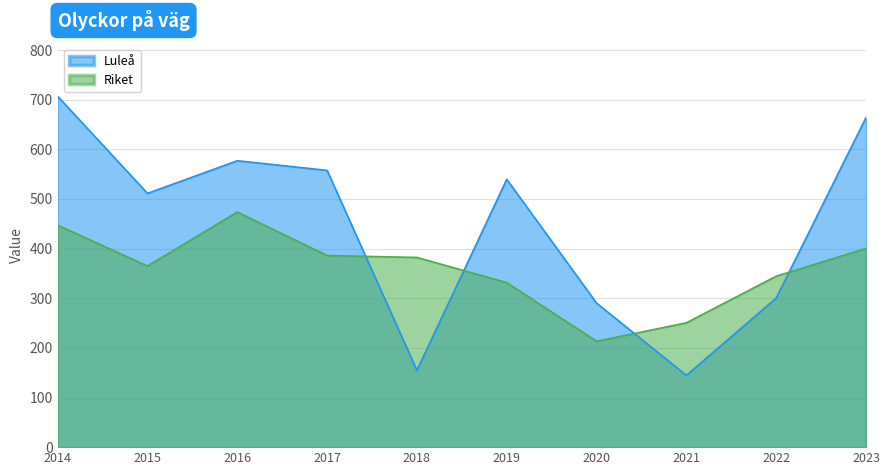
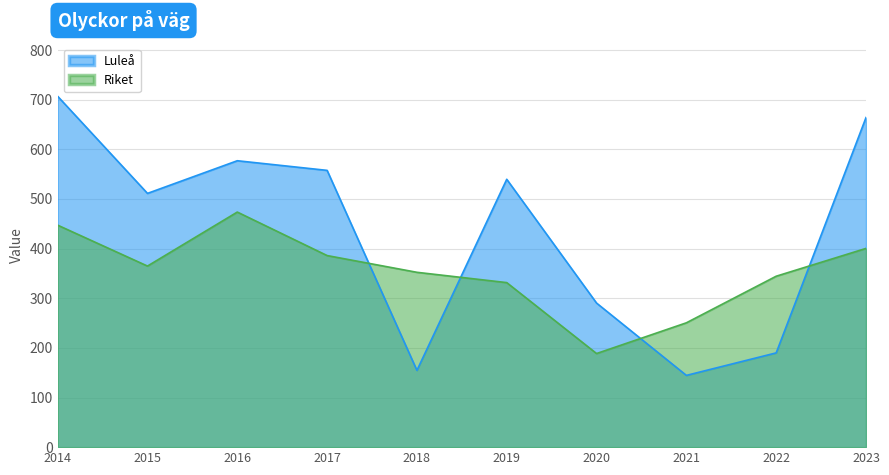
Riket, 2018: 380 -> 350
Riket, 2020: 210 -> 190
Luleå, 2022: 300 -> 190
